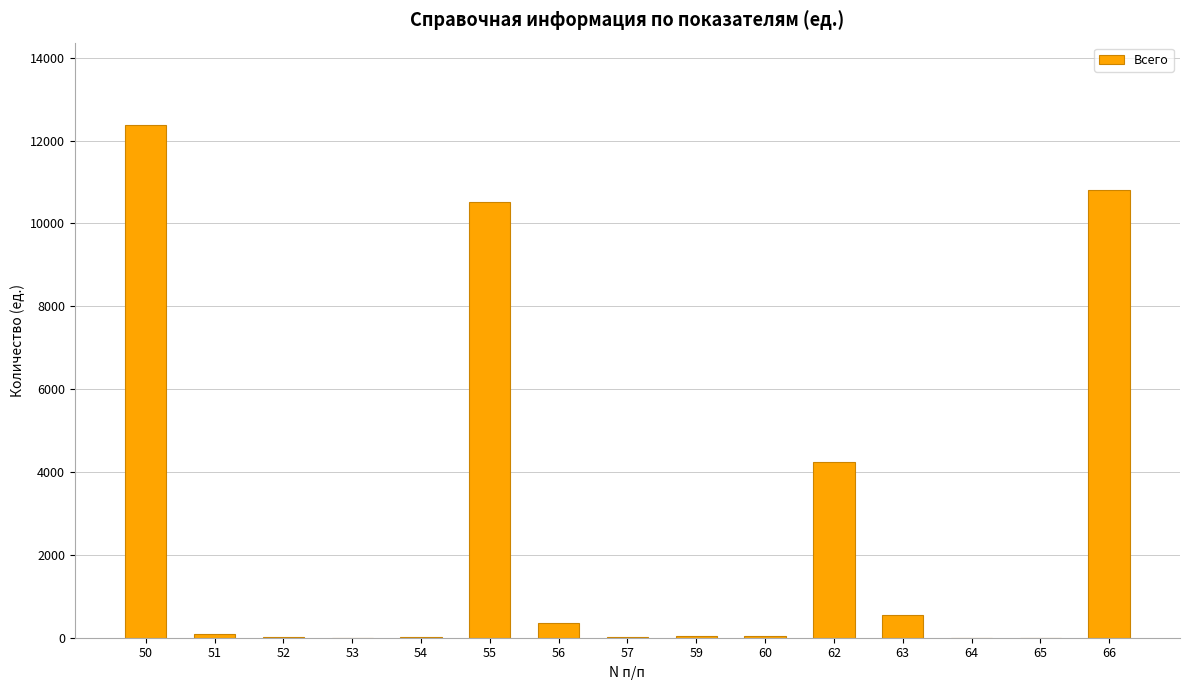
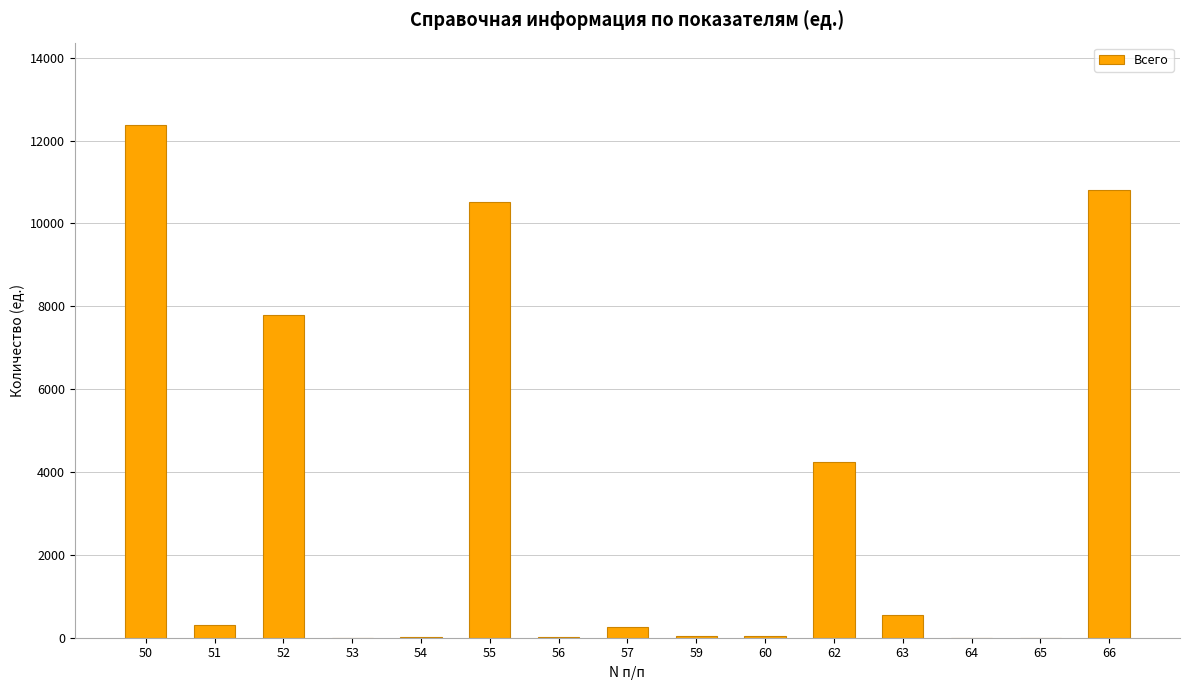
51: 100 -> 300
52: 0 -> 7800
56: 400 -> 0
57: 0 -> 200
